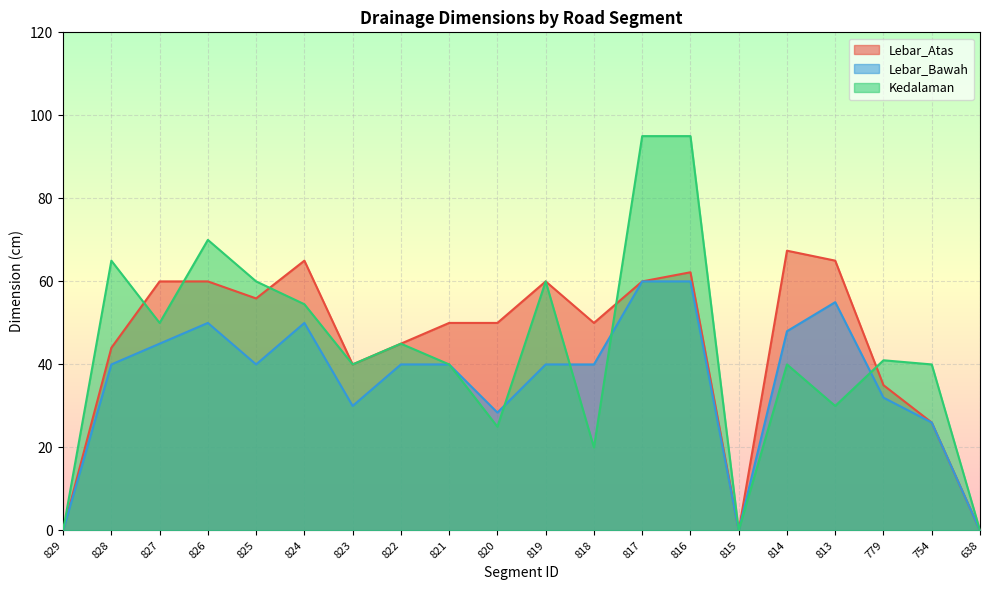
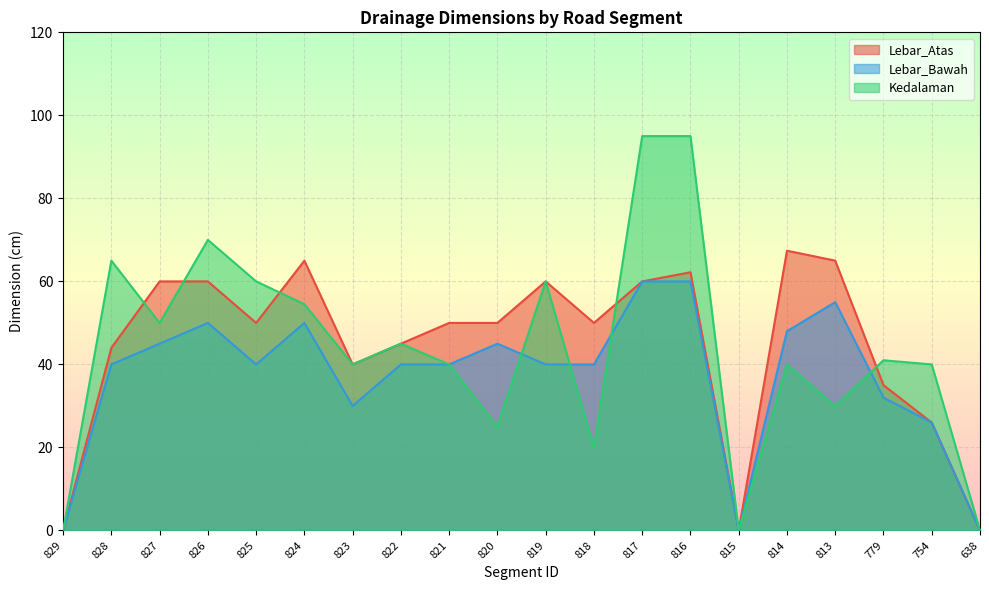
Lebar_Atas, 825: 56 -> 50
Lebar_Bawah, 820: 28 -> 45
